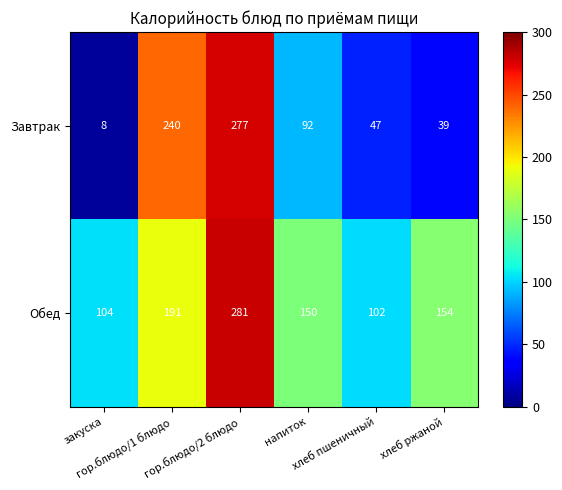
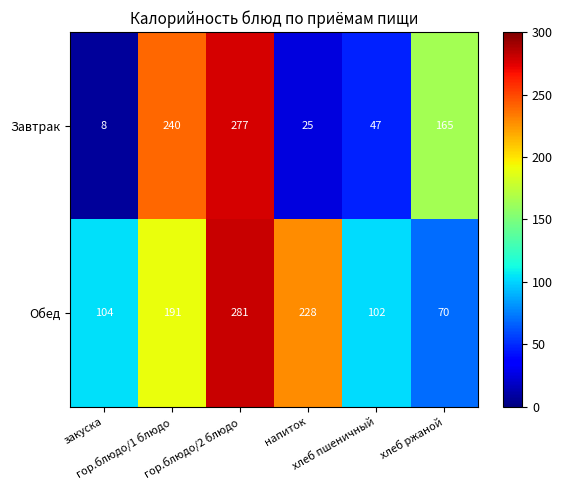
Завтрак, напиток: 92 -> 25
Завтрак, хлеб ржаной: 39 -> 165
Обед, напиток: 150 -> 228
Обед, хлеб ржаной: 154 -> 70
